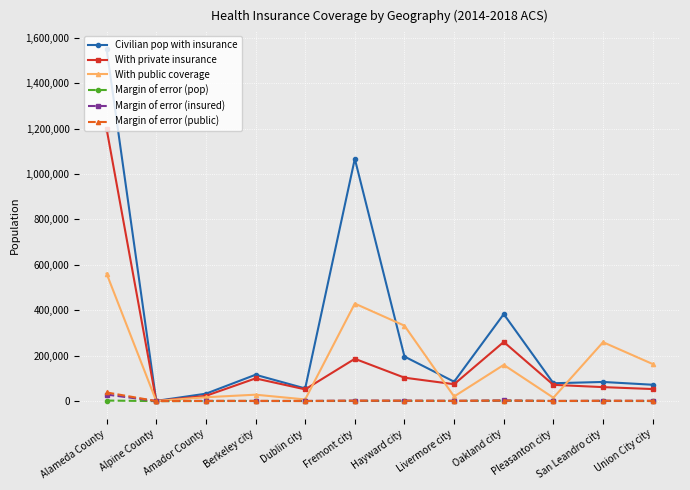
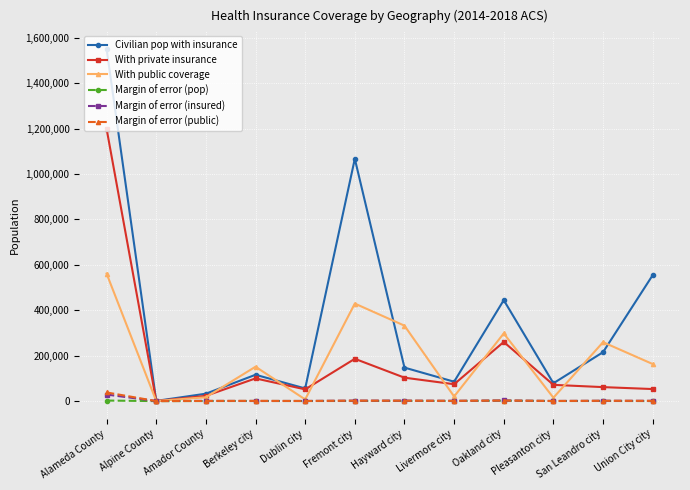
With public coverage, Berkeley city: 30,000 -> 150,000
Civilian pop with insurance, Hayward city: 200,000 -> 150,000
Civilian pop with insurance, Oakland city: 380,000 -> 440,000
With public coverage, Oakland city: 160,000 -> 300,000
Civilian pop with insurance, San Leandro city: 80,000 -> 220,000
Civilian pop with insurance, Union City city: 70,000 -> 550,000
